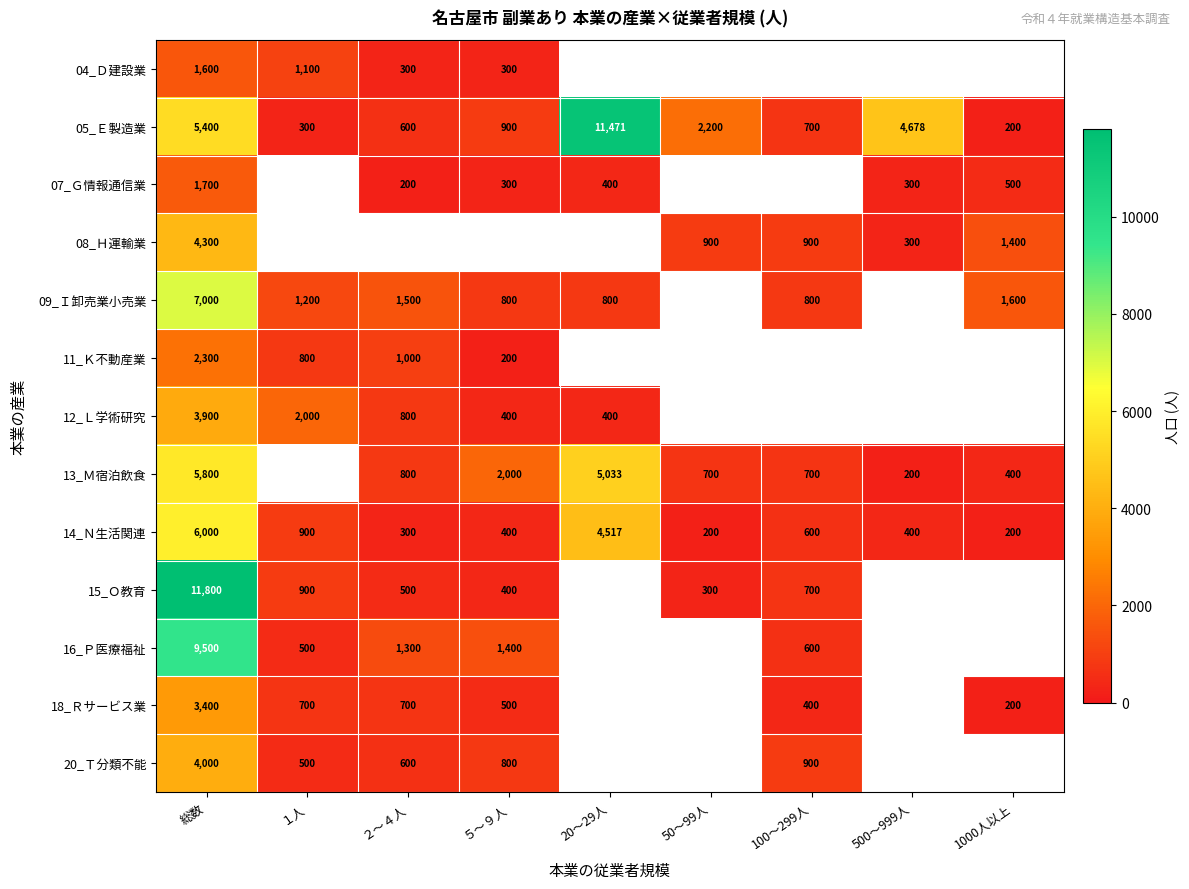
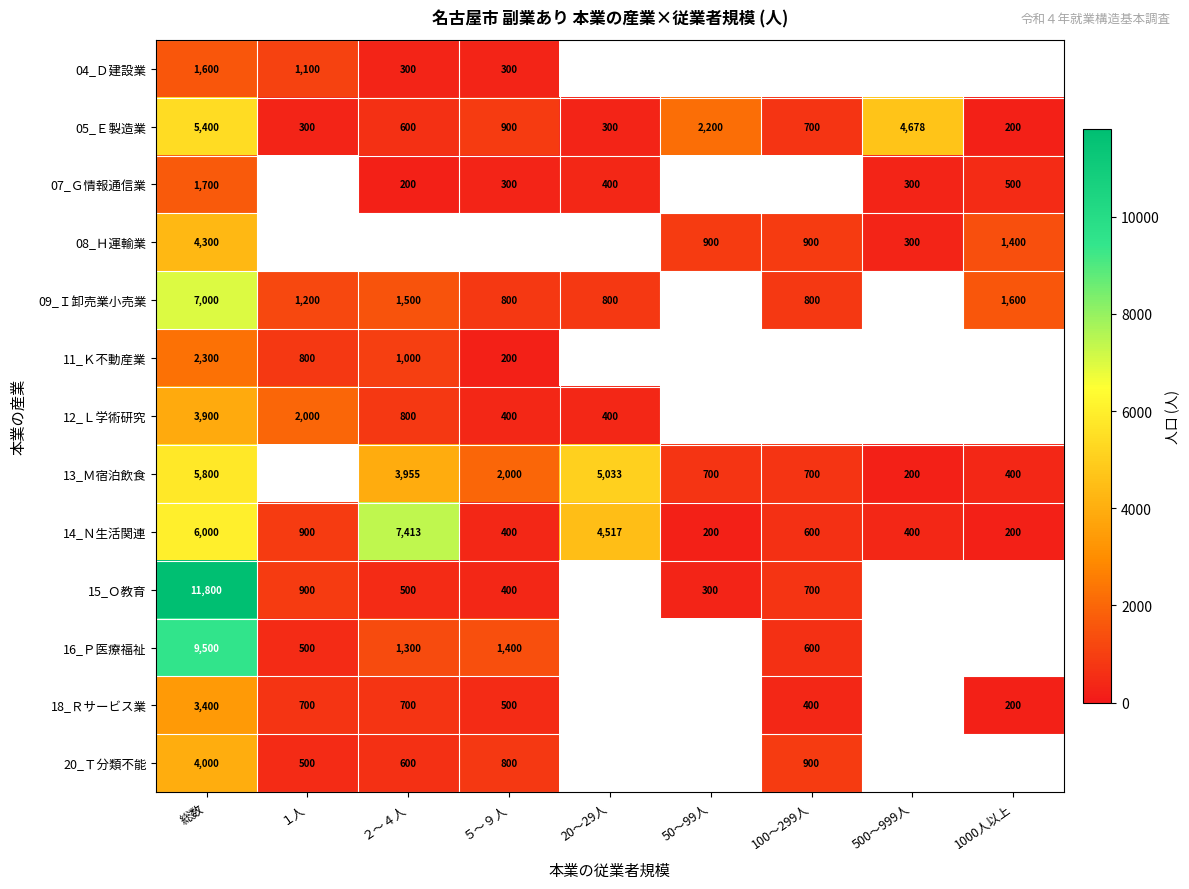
05_Ｅ製造業, 20～29人: 11,471 -> 300
13_Ｍ宿泊飲食, ２～４人: 800 -> 3,955
14_Ｎ生活関連, ２～４人: 300 -> 7,413
